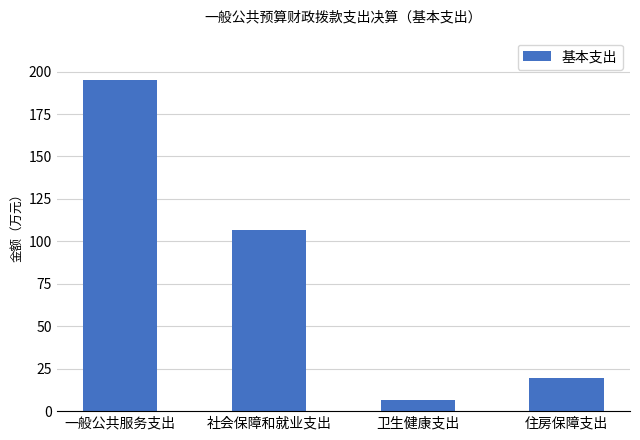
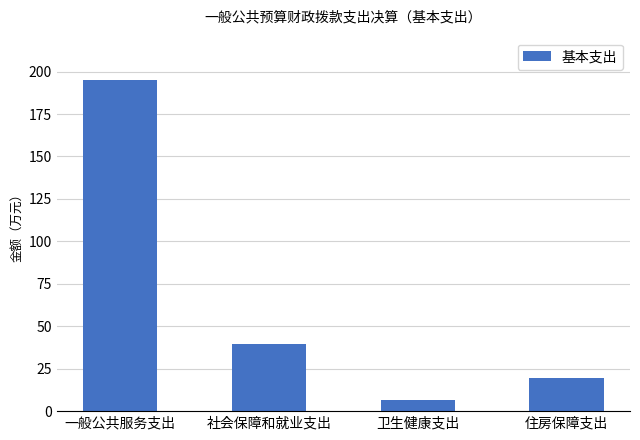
社会保障和就业支出: 107 -> 40
